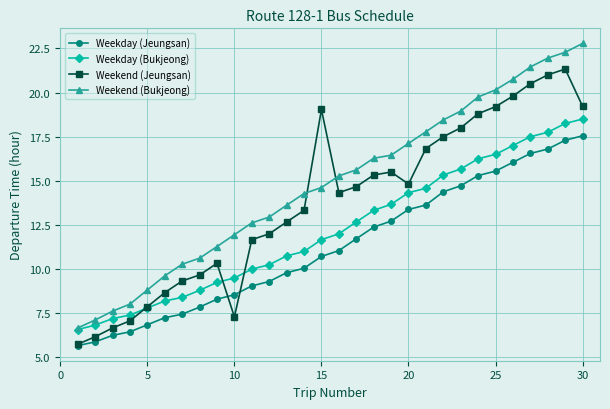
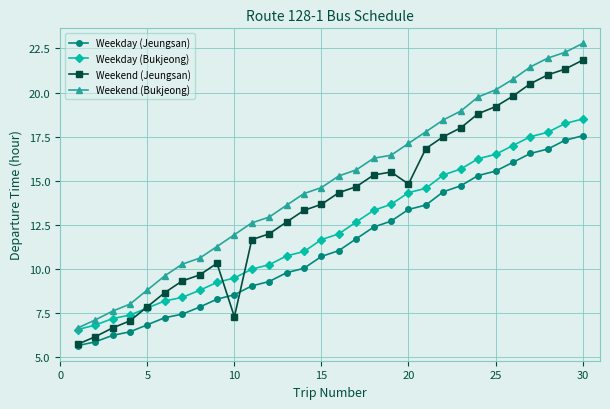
Weekend (Jeungsan), 15: 19.0 -> 13.7
Weekend (Jeungsan), 30: 19.2 -> 21.8
